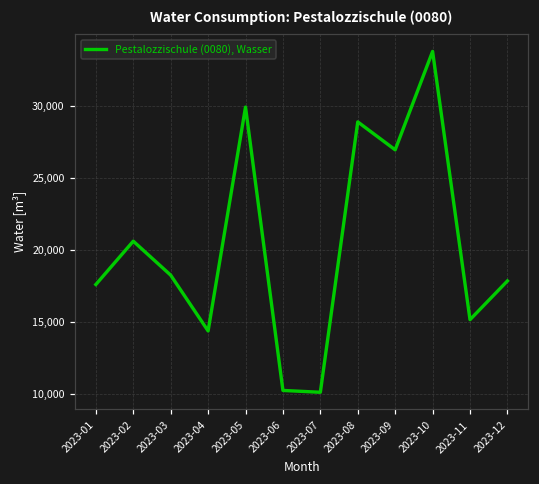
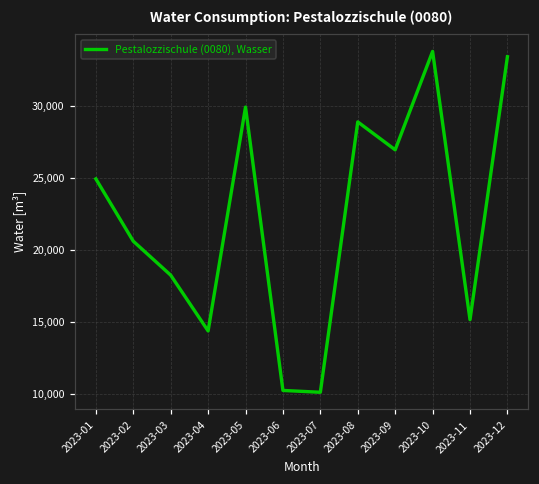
2023-01: 17,600 -> 24,900
2023-12: 17,800 -> 33,400
